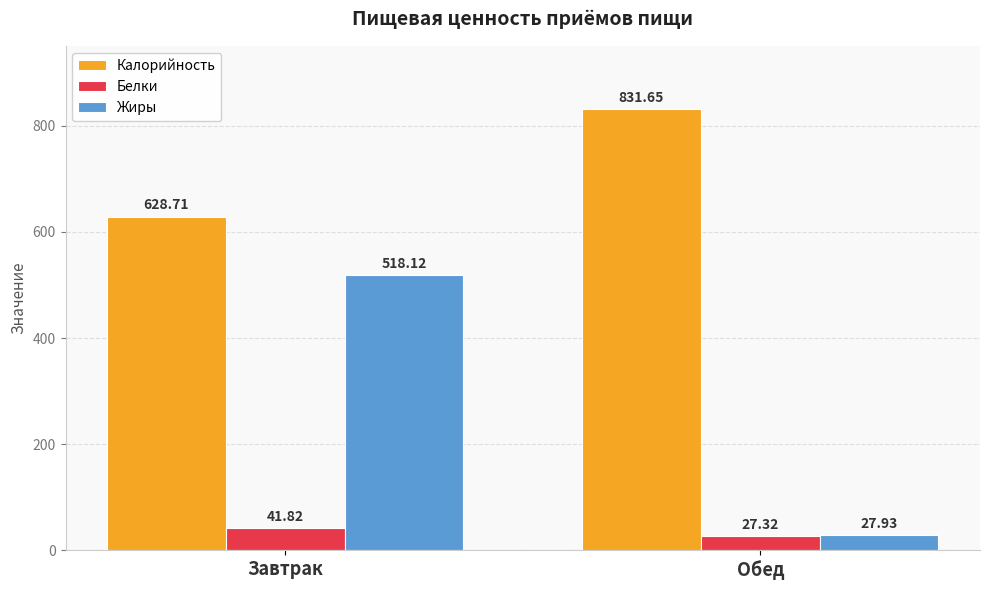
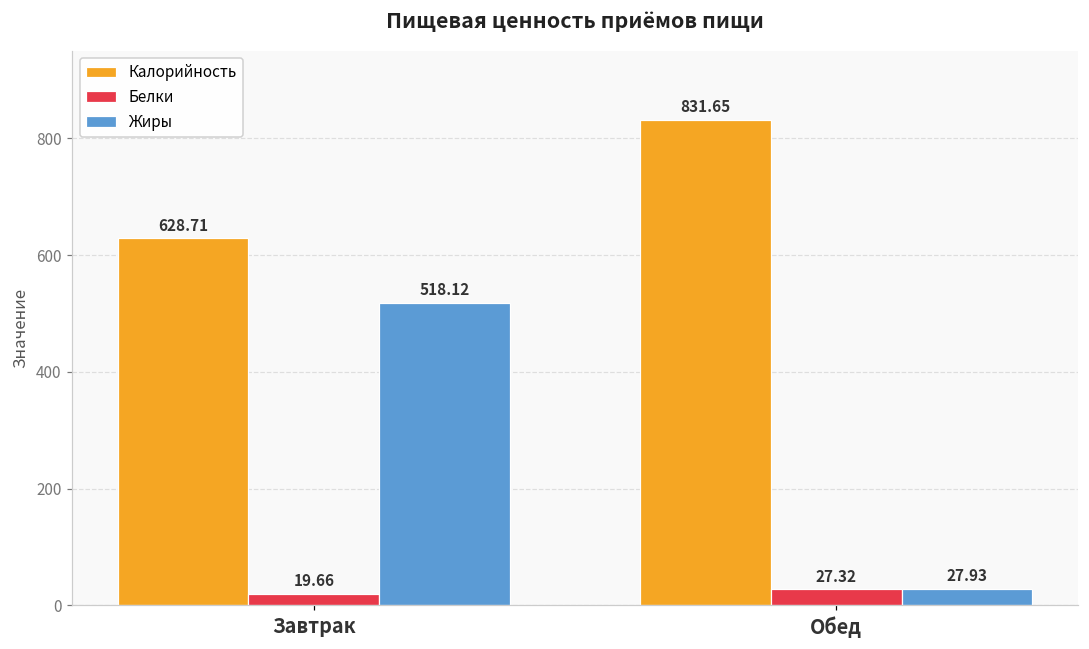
Белки, Завтрак: 41.82 -> 19.66
